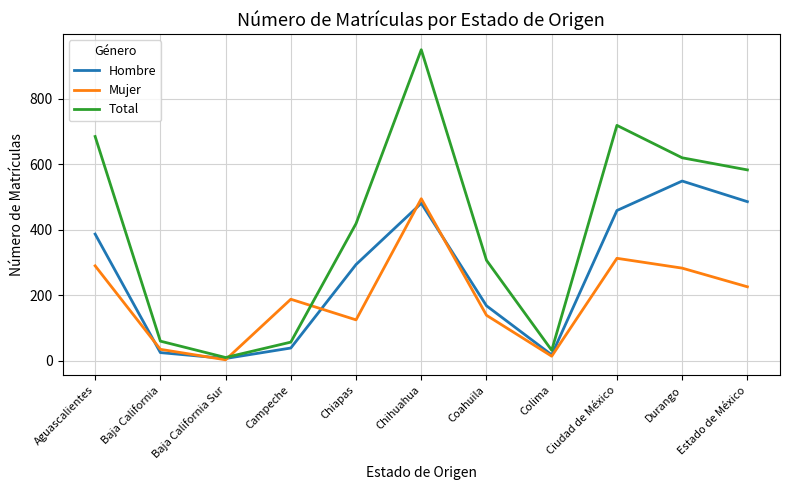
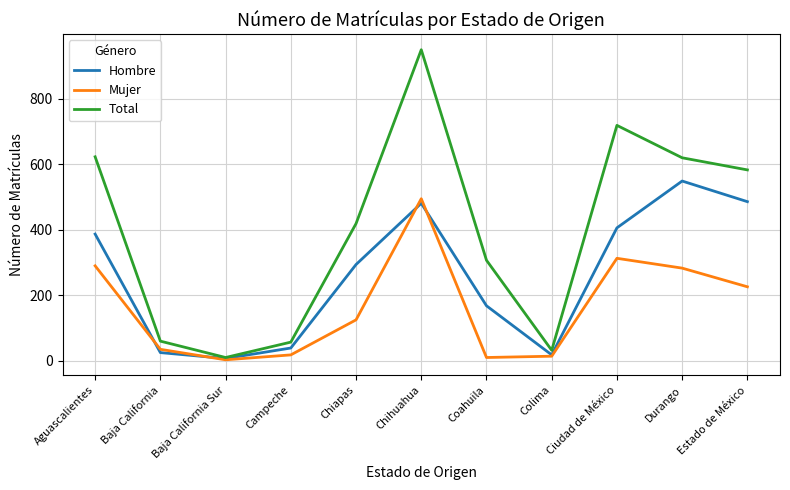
Total, Aguascalientes: 690 -> 620
Mujer, Campeche: 190 -> 20
Mujer, Coahuila: 140 -> 10
Hombre, Ciudad de México: 460 -> 410
